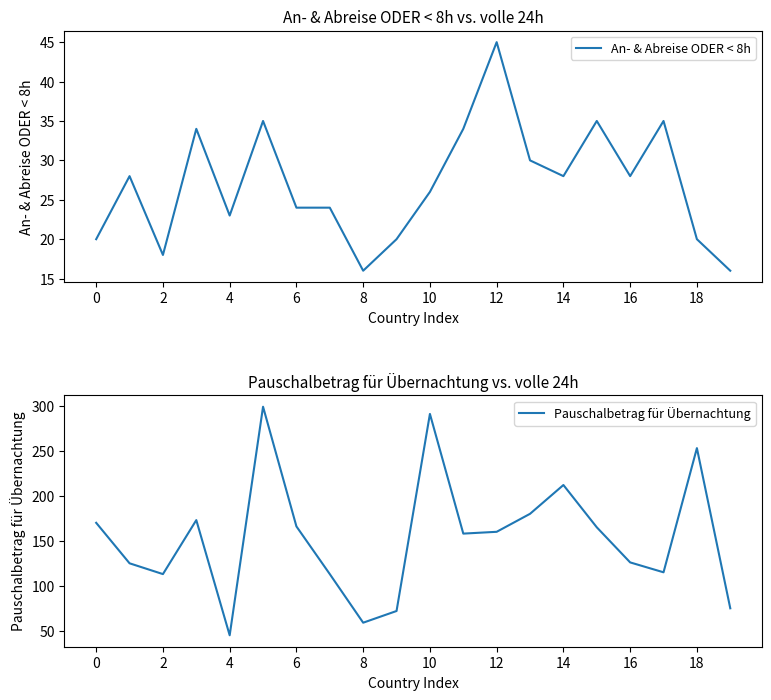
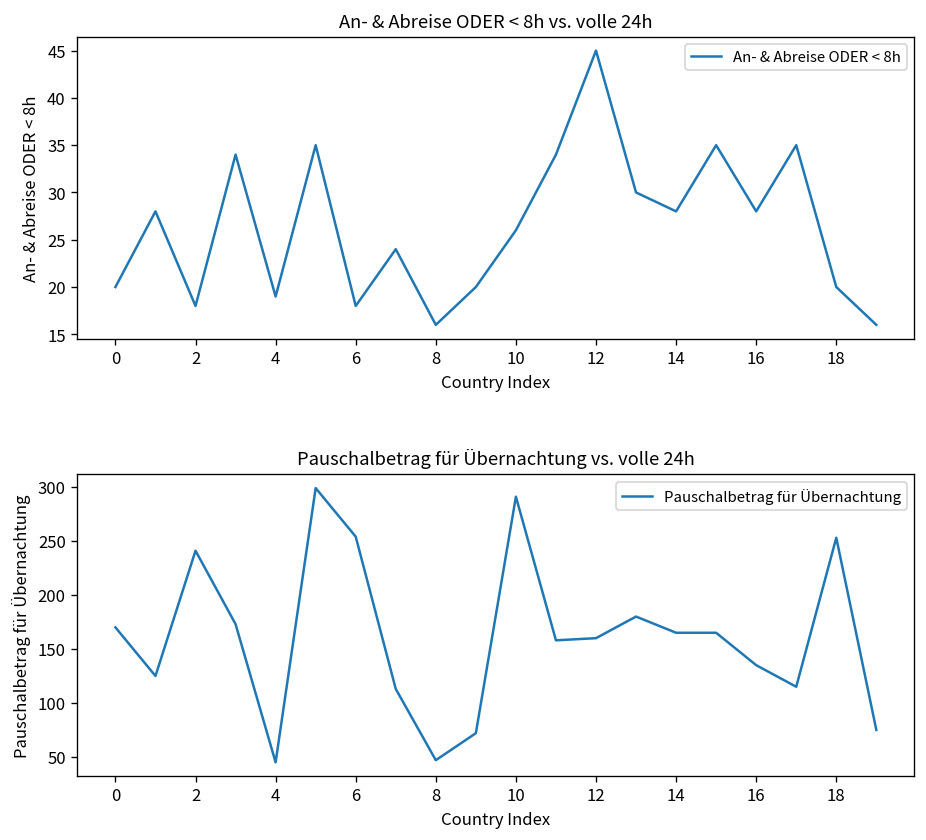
An- & Abreise ODER < 8h vs. volle 24h, 4: 23 -> 19
An- & Abreise ODER < 8h vs. volle 24h, 6: 24 -> 18
Pauschalbetrag für Übernachtung vs. volle 24h, 2: 110 -> 240
Pauschalbetrag für Übernachtung vs. volle 24h, 6: 170 -> 250
Pauschalbetrag für Übernachtung vs. volle 24h, 8: 60 -> 50
Pauschalbetrag für Übernachtung vs. volle 24h, 14: 210 -> 170
Pauschalbetrag für Übernachtung vs. volle 24h, 16: 130 -> 140
